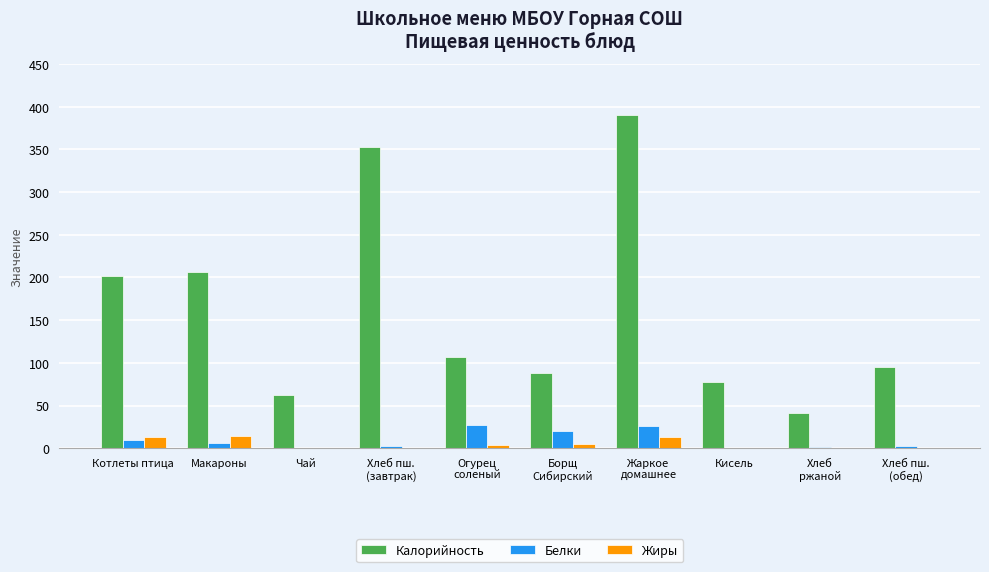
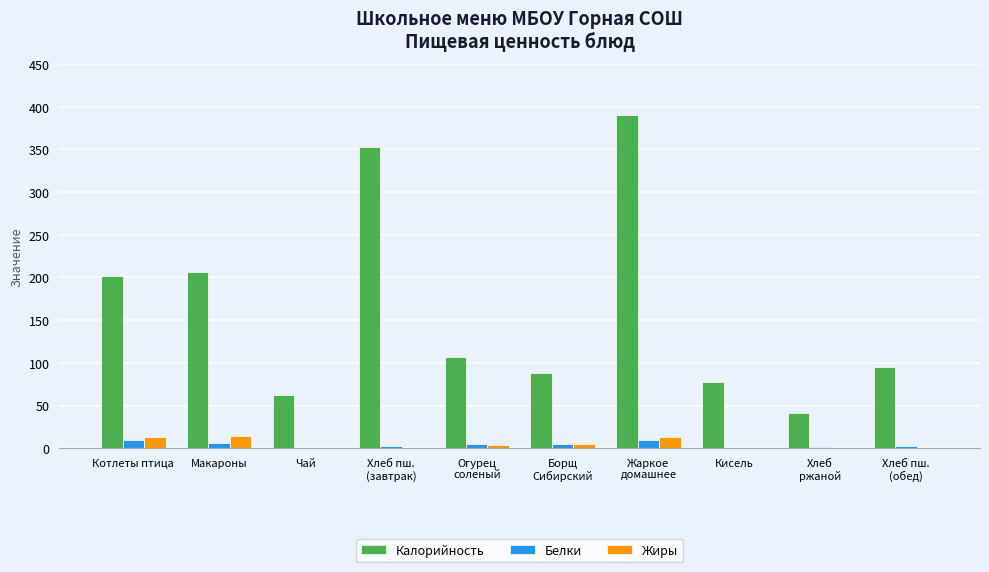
Белки, Огурец соленый: 30 -> 10
Белки, Борщ Сибирский: 20 -> 0
Белки, Жаркое домашнее: 30 -> 10
